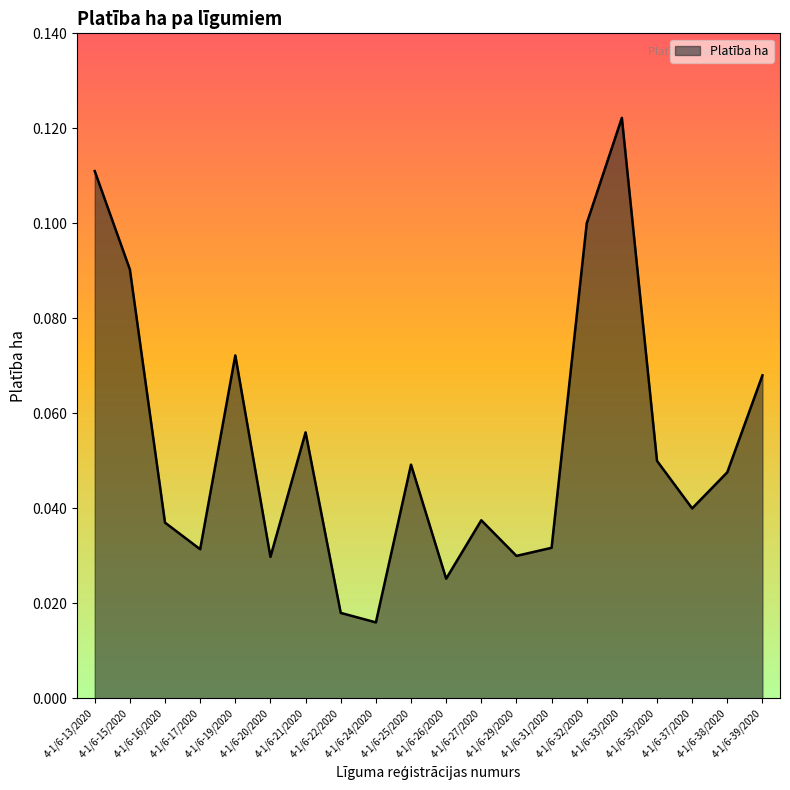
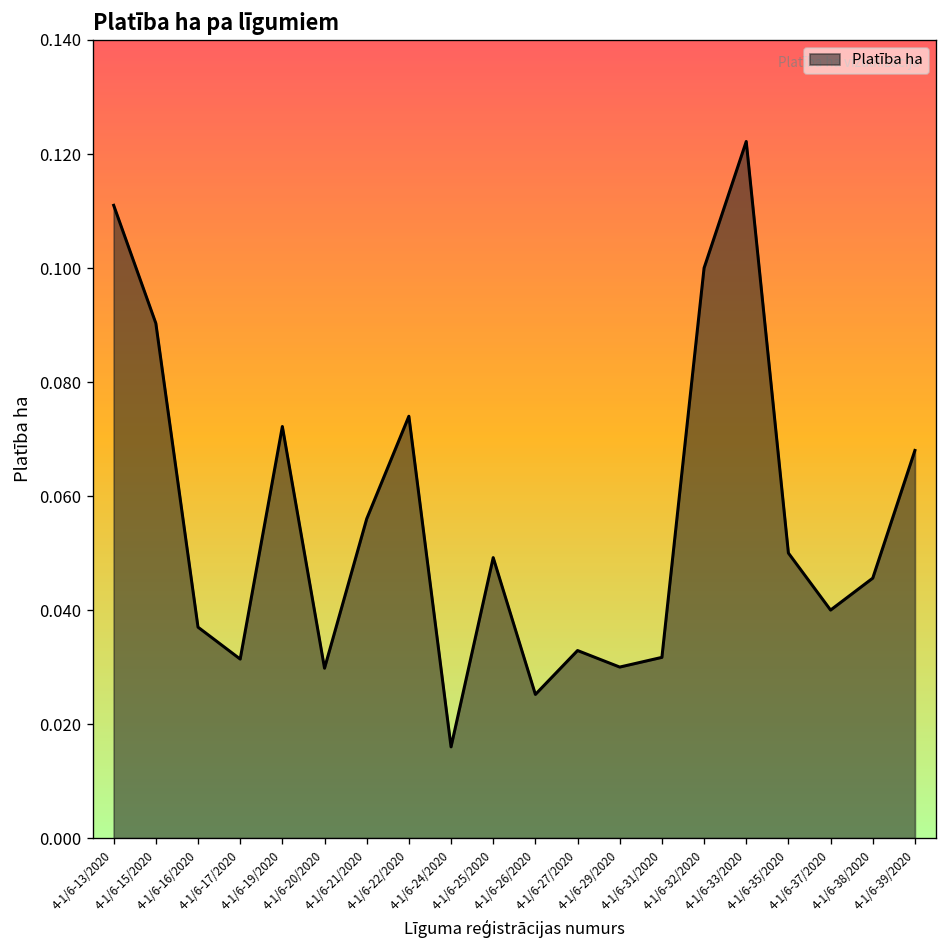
4-1/6-22/2020: 0.018 -> 0.074
4-1/6-27/2020: 0.038 -> 0.033
4-1/6-38/2020: 0.048 -> 0.046
